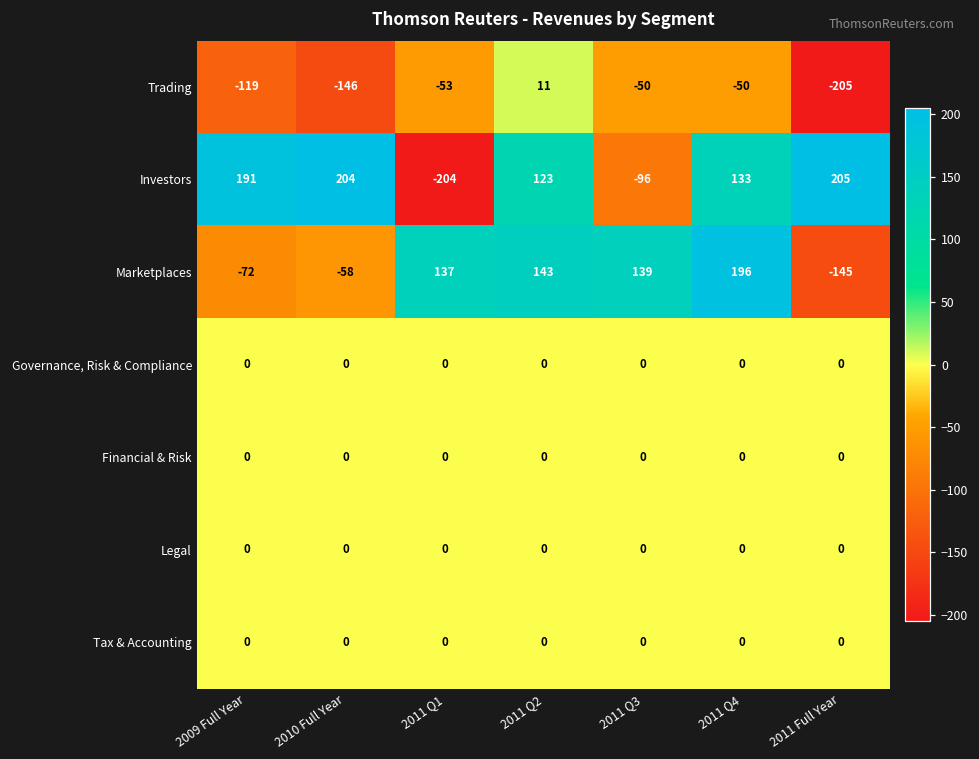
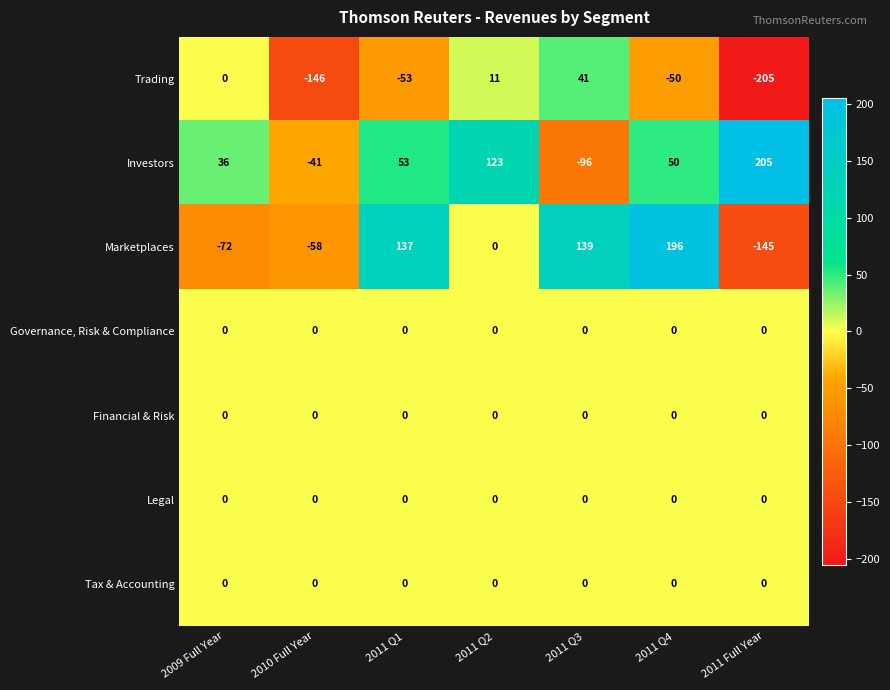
Trading, 2009 Full Year: -119 -> 0
Trading, 2011 Q3: -50 -> 41
Investors, 2009 Full Year: 191 -> 36
Investors, 2010 Full Year: 204 -> -41
Investors, 2011 Q1: -204 -> 53
Investors, 2011 Q4: 133 -> 50
Marketplaces, 2011 Q2: 143 -> 0
